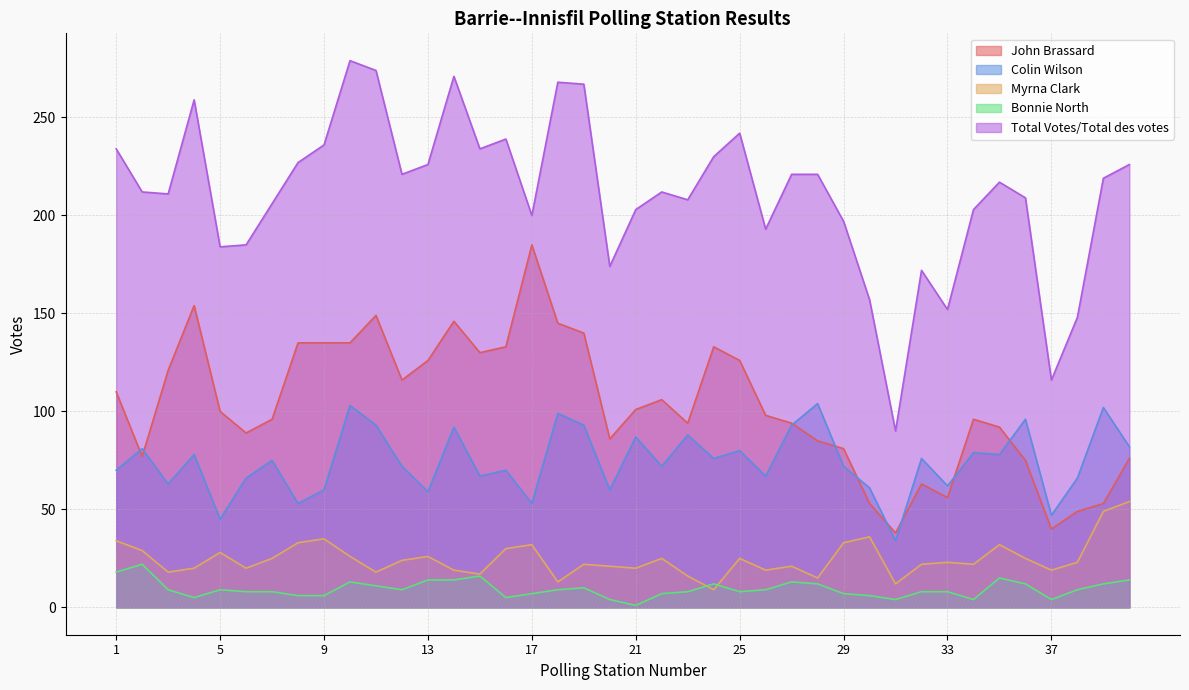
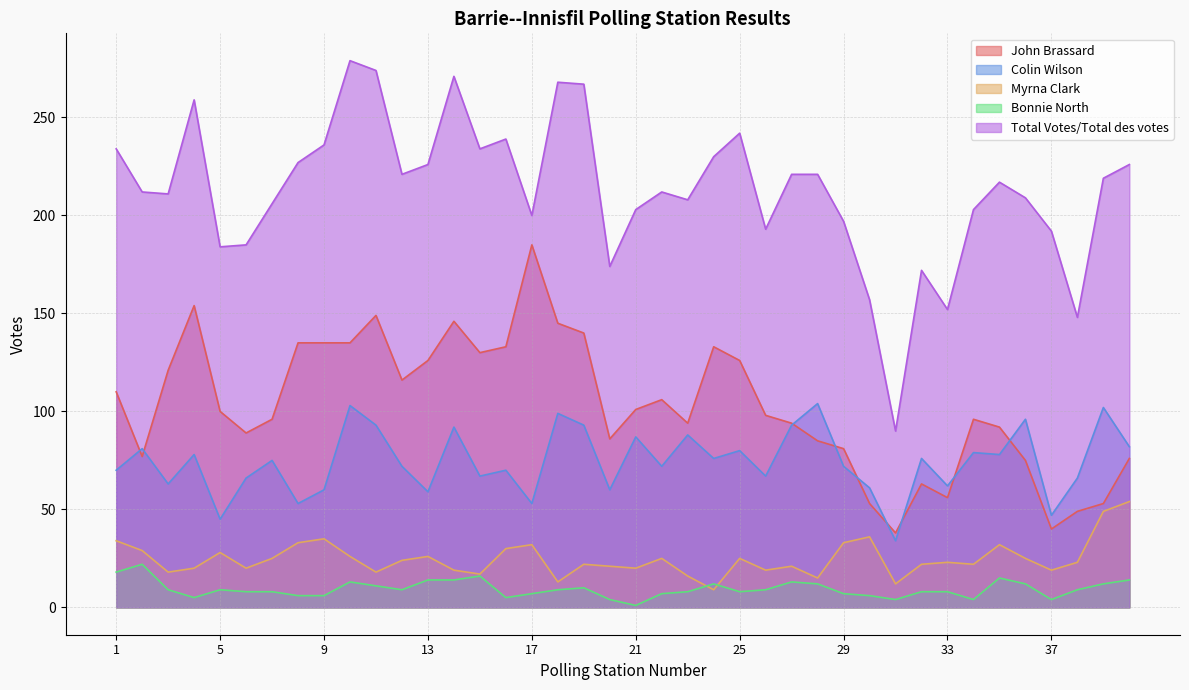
Total Votes/Total des votes, 37: 116 -> 192
